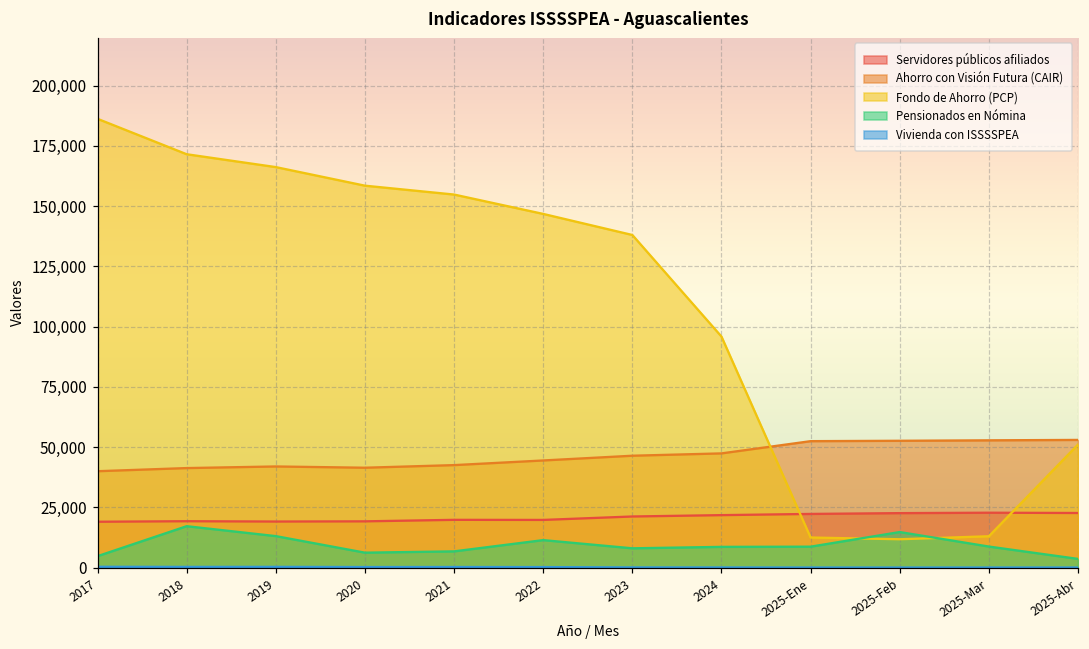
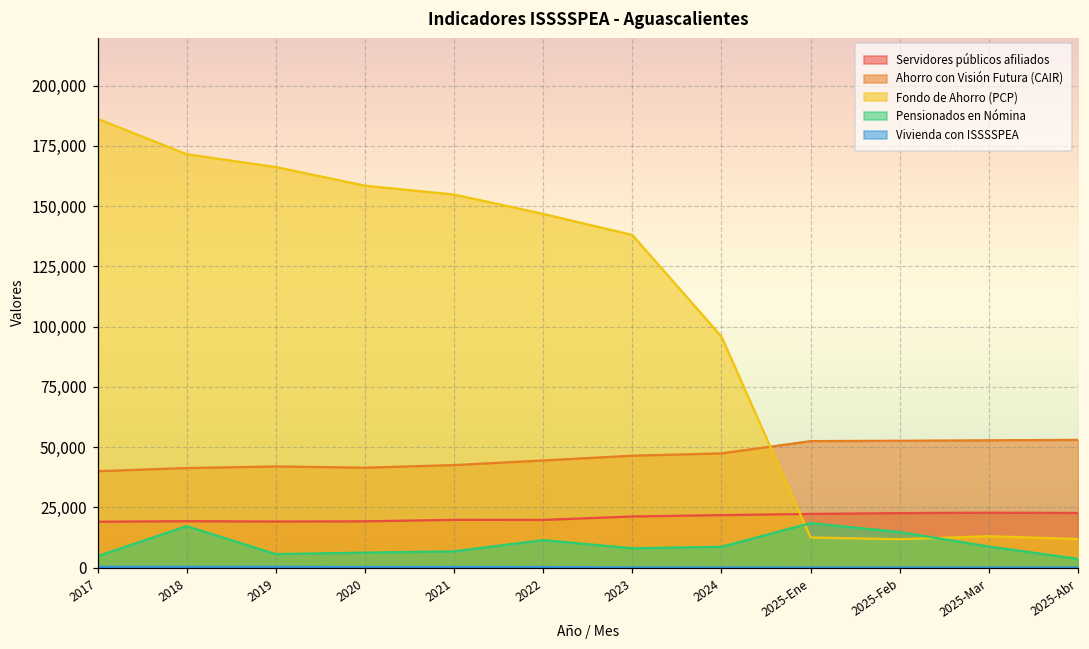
Pensionados en Nómina, 2019: 13,000 -> 6,000
Pensionados en Nómina, 2025-Ene: 9,000 -> 18,000
Fondo de Ahorro (PCP), 2025-Abr: 51,000 -> 12,000
